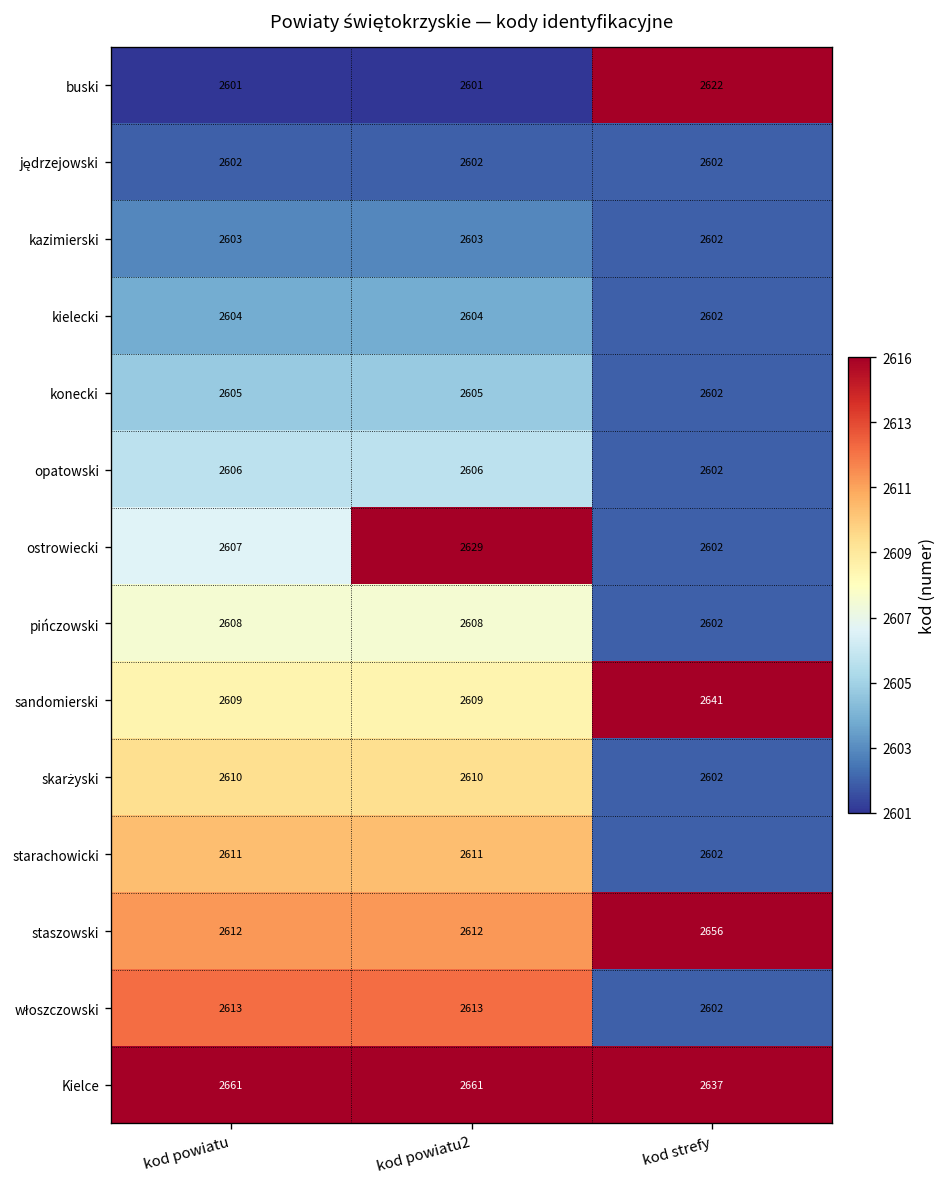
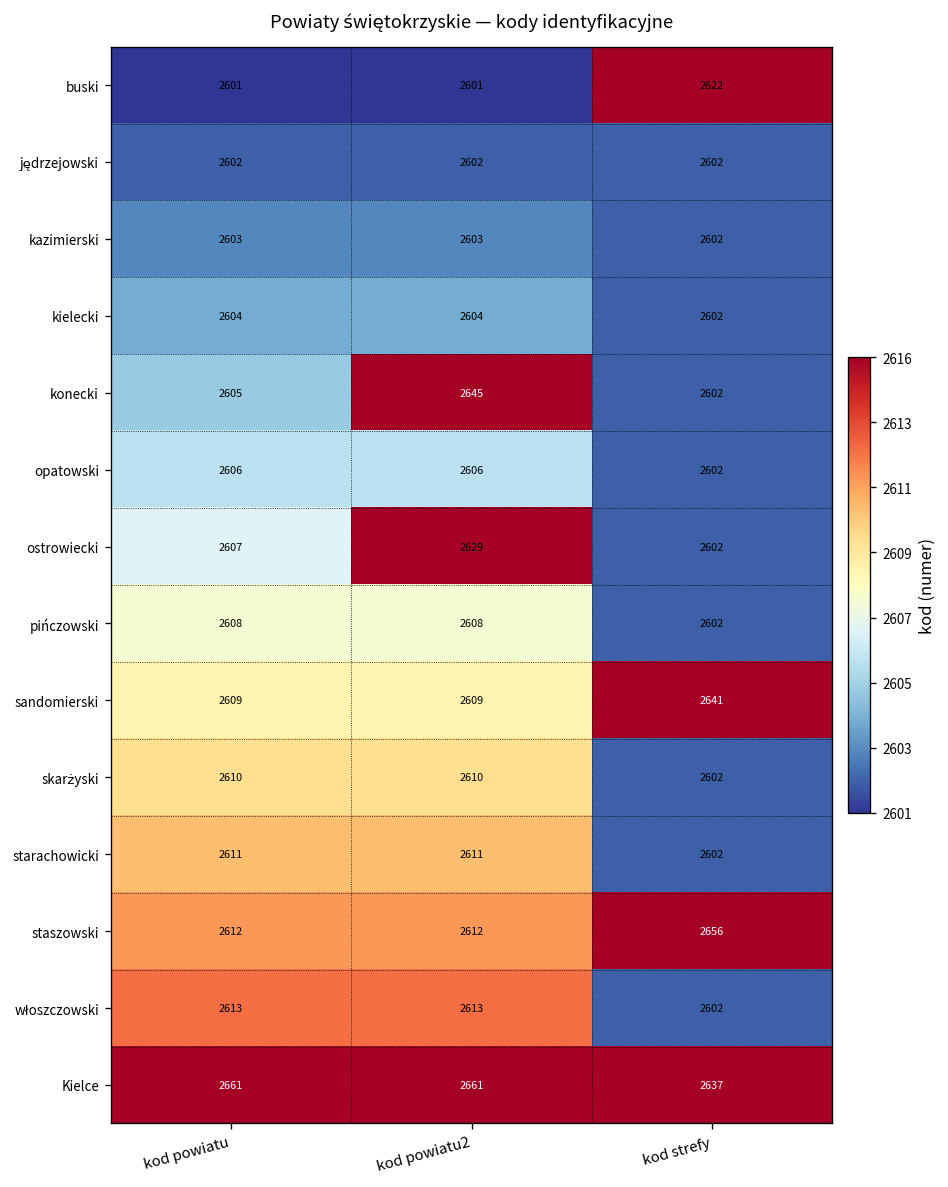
konecki, kod powiatu2: 2605 -> 2645
